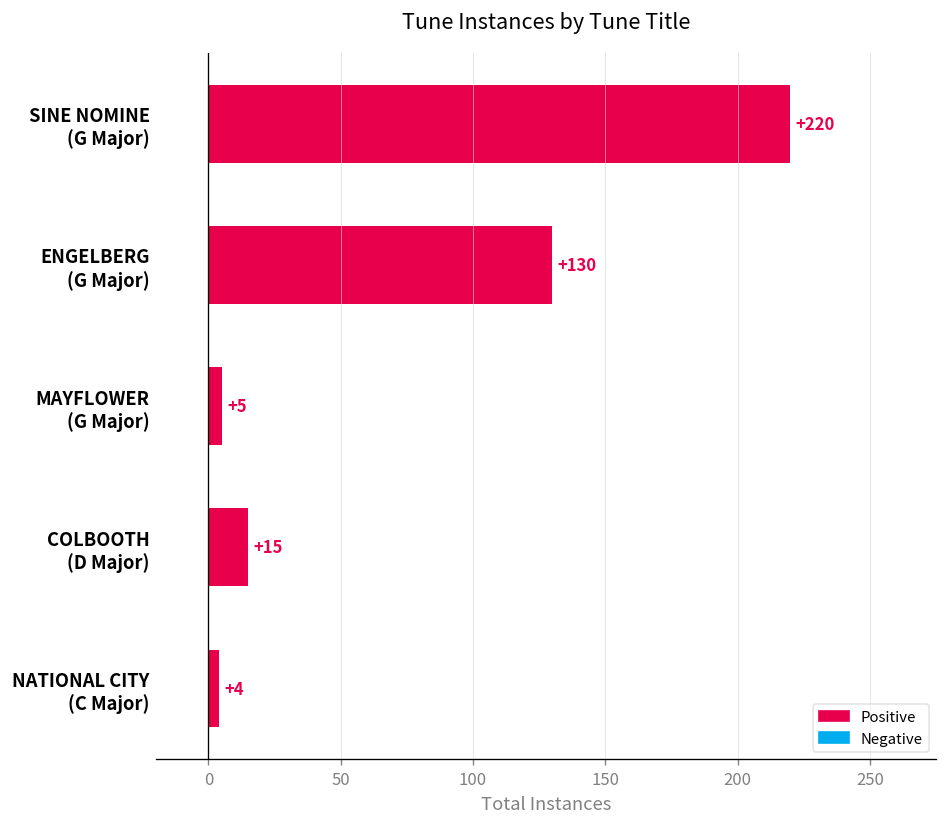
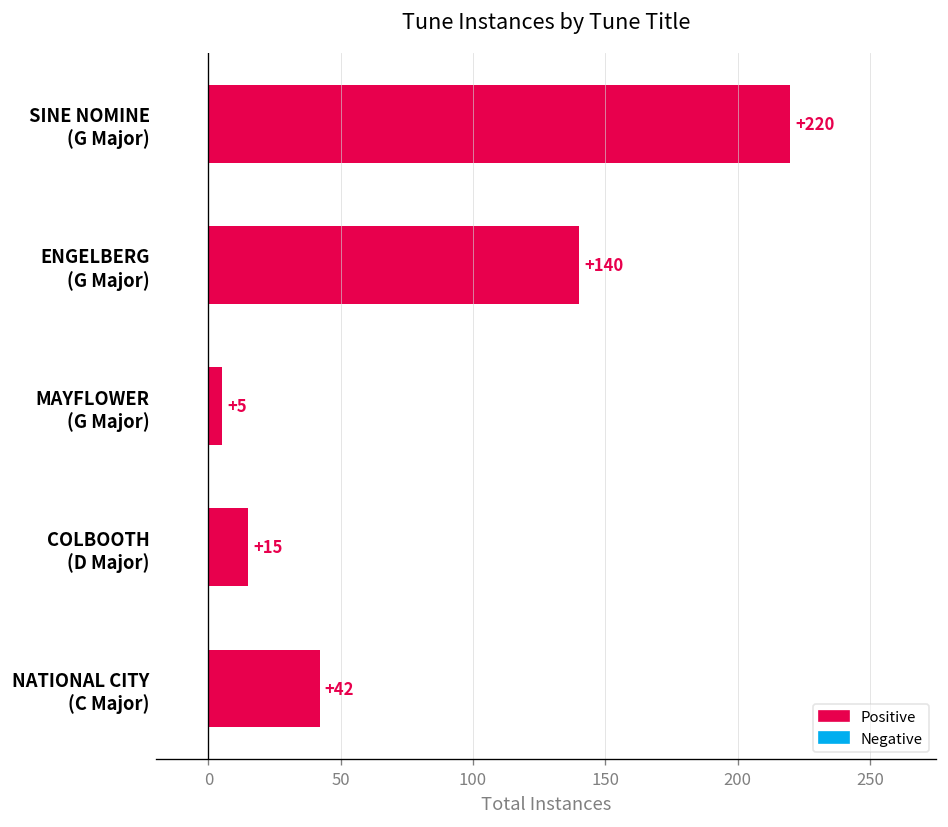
ENGELBERG (G Major): +130 -> +140
NATIONAL CITY (C Major): +4 -> +42
